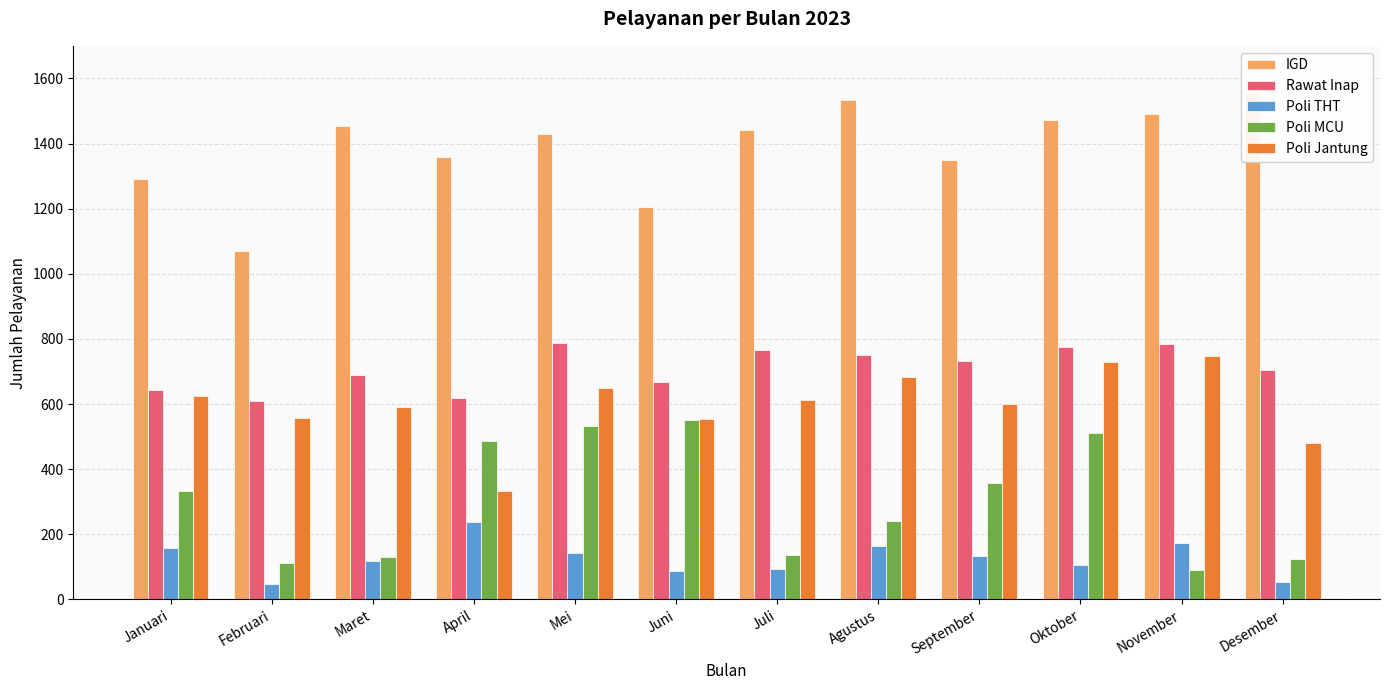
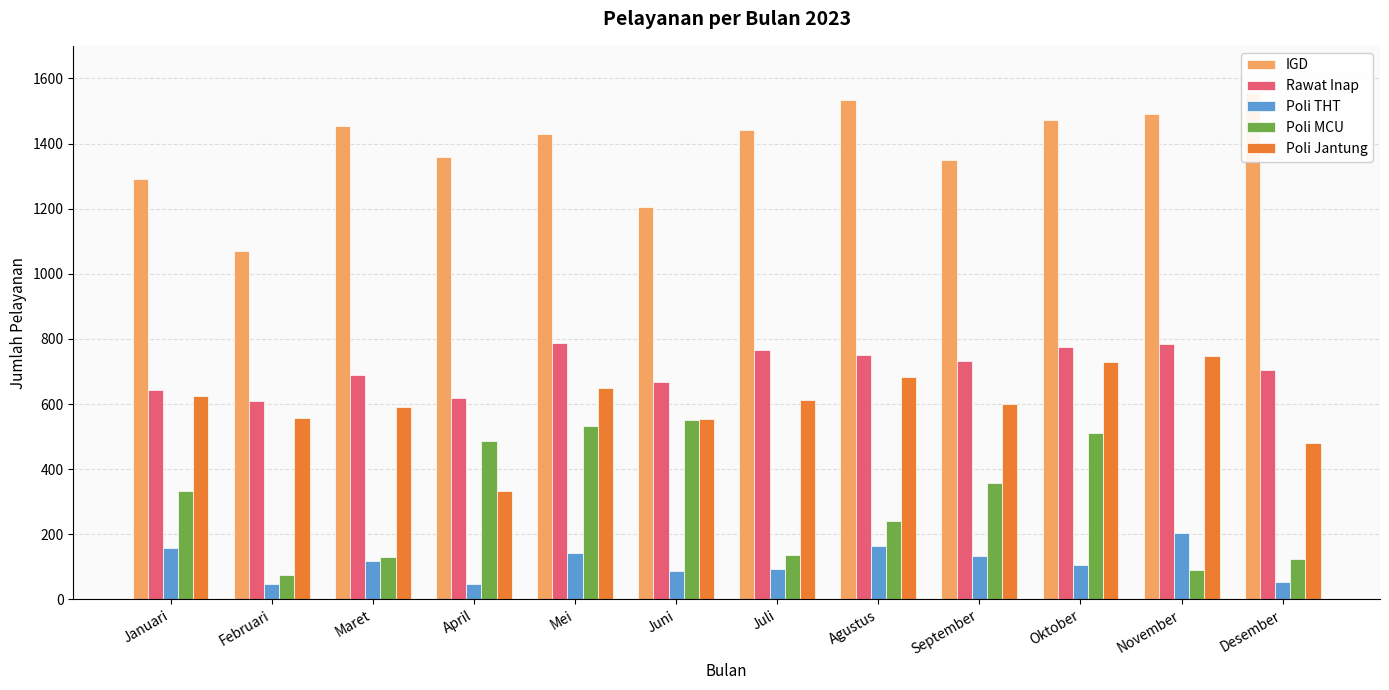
Poli MCU, Februari: 110 -> 80
Poli THT, April: 240 -> 50
Poli THT, November: 170 -> 200
